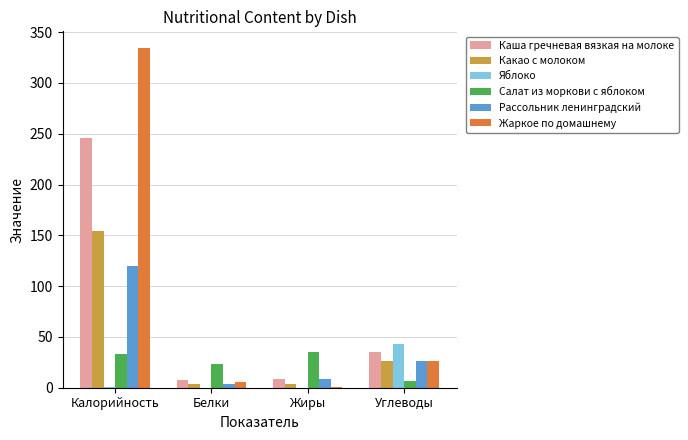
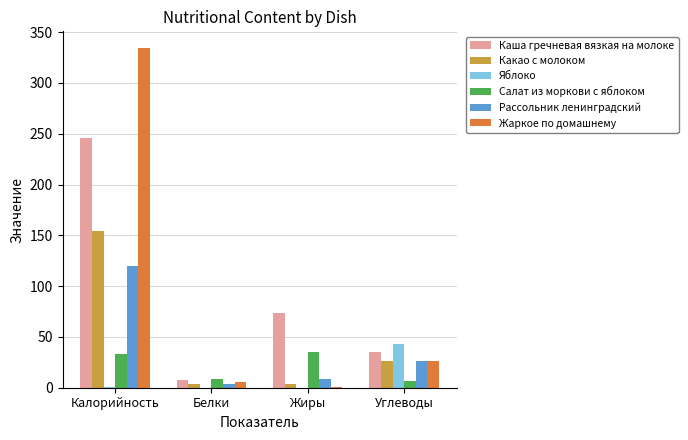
Салат из моркови с яблоком, Белки: 23 -> 8
Каша гречневая вязкая на молоке, Жиры: 8 -> 73
